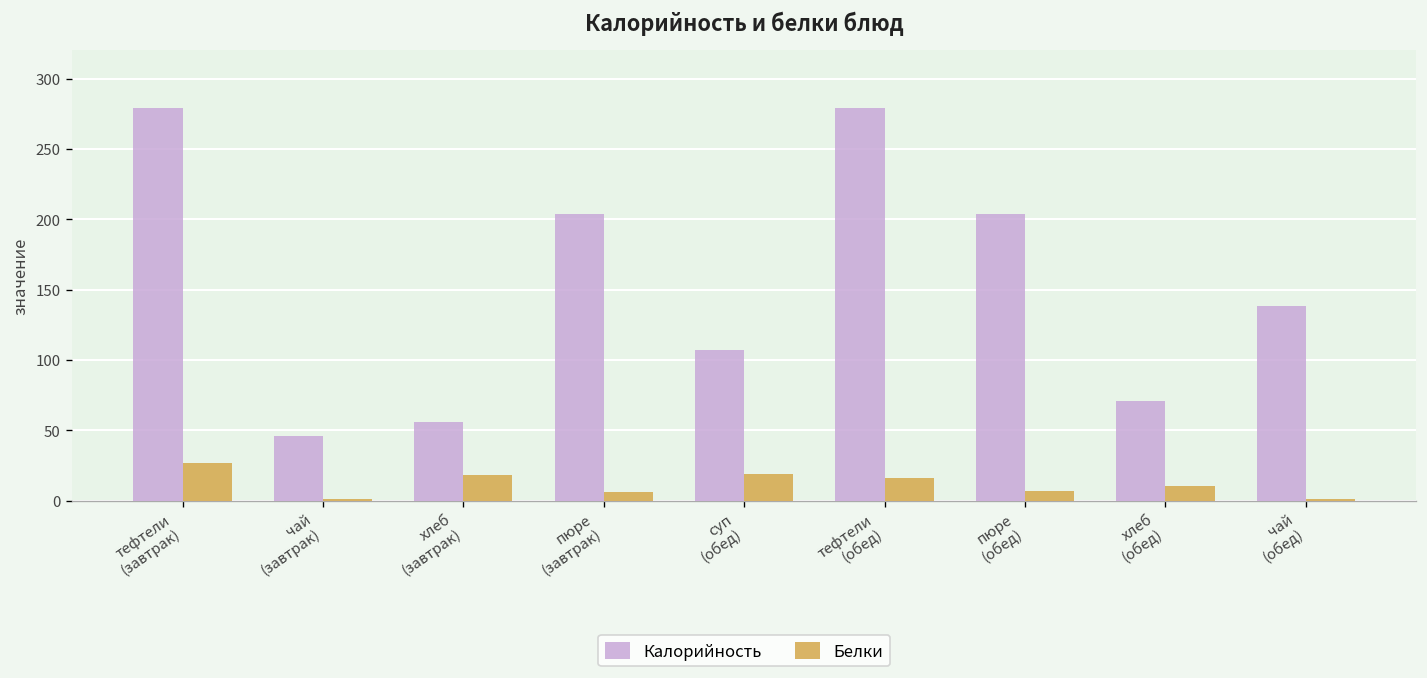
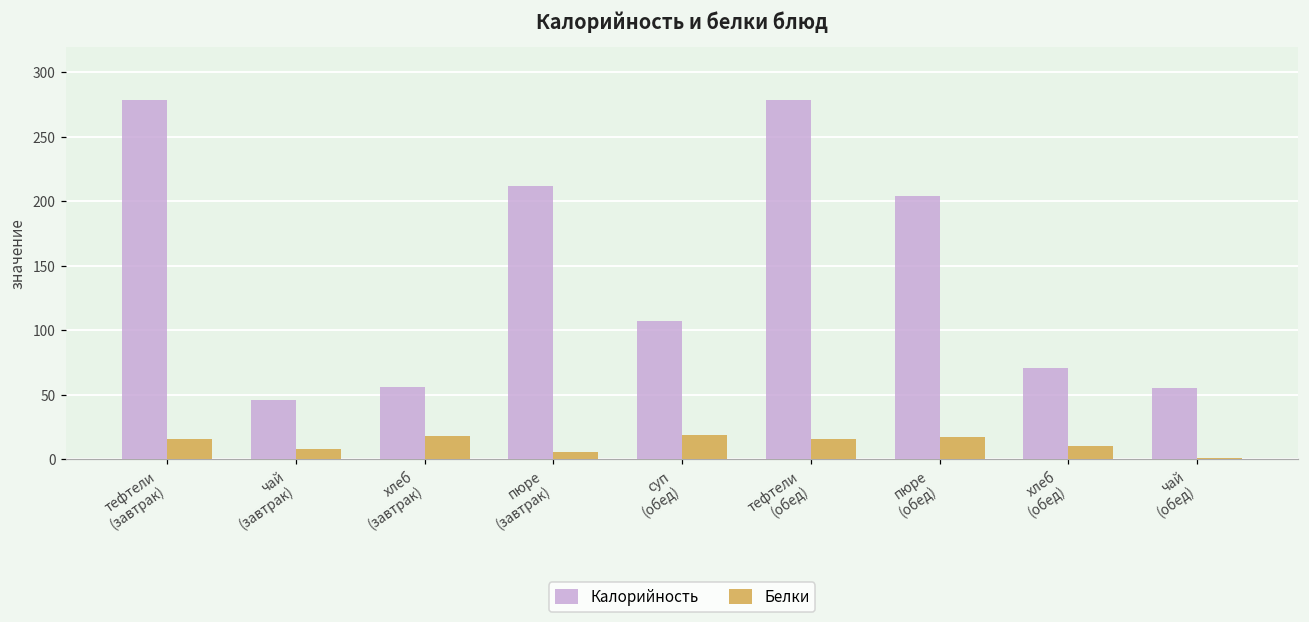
Белки, тефтели (завтрак): 27 -> 16
Белки, чай (завтрак): 1 -> 8
Калорийность, пюре (завтрак): 204 -> 212
Белки, пюре (обед): 7 -> 17
Калорийность, чай (обед): 138 -> 55
